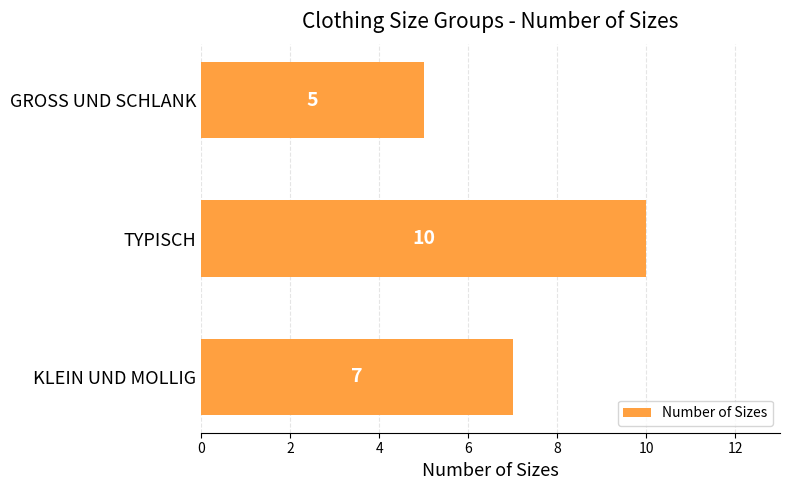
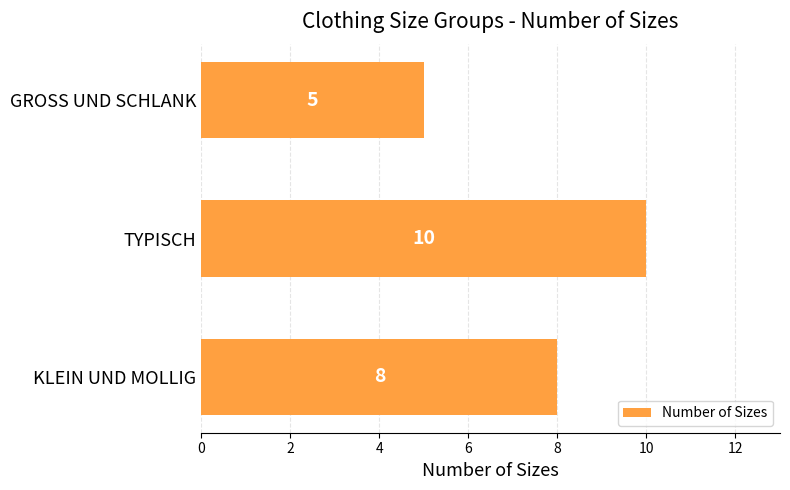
KLEIN UND MOLLIG: 7 -> 8
